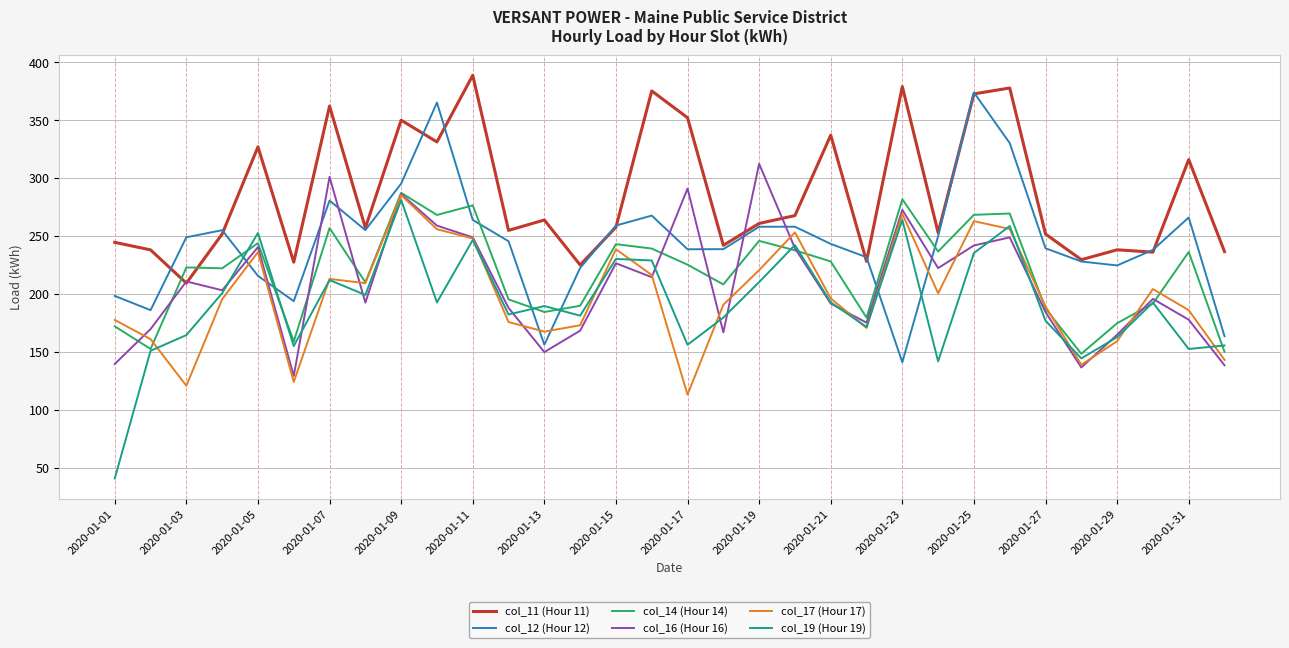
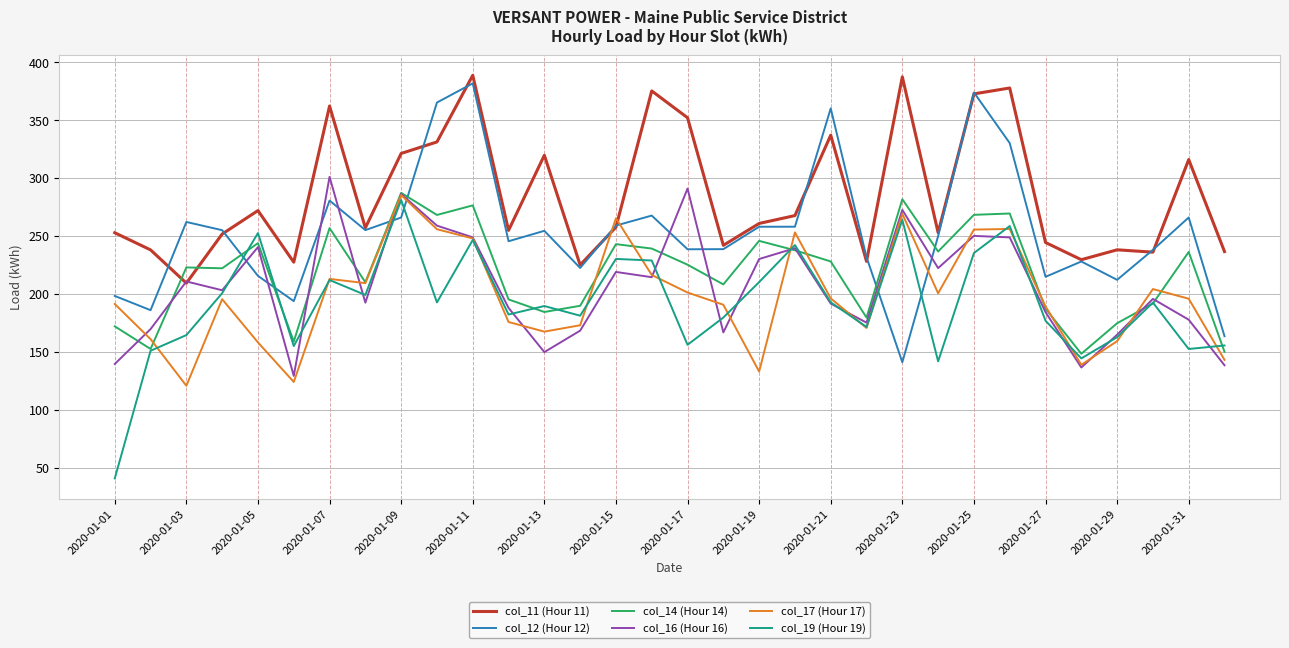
col_11 (Hour 11), 2020-01-01: 245 -> 253
col_17 (Hour 17), 2020-01-01: 178 -> 191
col_12 (Hour 12), 2020-01-03: 249 -> 262
col_11 (Hour 11), 2020-01-05: 327 -> 272
col_17 (Hour 17), 2020-01-05: 236 -> 158
col_11 (Hour 11), 2020-01-09: 350 -> 321
col_12 (Hour 12), 2020-01-09: 295 -> 266
col_12 (Hour 12), 2020-01-11: 264 -> 382
col_11 (Hour 11), 2020-01-13: 264 -> 320
col_12 (Hour 12), 2020-01-13: 156 -> 254
col_16 (Hour 16), 2020-01-15: 226 -> 219
col_17 (Hour 17), 2020-01-15: 239 -> 265
col_17 (Hour 17), 2020-01-17: 113 -> 201
col_16 (Hour 16), 2020-01-19: 312 -> 230
col_17 (Hour 17), 2020-01-19: 220 -> 133
col_12 (Hour 12), 2020-01-21: 243 -> 360
col_11 (Hour 11), 2020-01-23: 379 -> 387
col_16 (Hour 16), 2020-01-25: 242 -> 250
col_17 (Hour 17), 2020-01-25: 263 -> 256
col_11 (Hour 11), 2020-01-27: 252 -> 244
col_12 (Hour 12), 2020-01-27: 239 -> 215
col_12 (Hour 12), 2020-01-29: 225 -> 212
col_17 (Hour 17), 2020-01-31: 186 -> 196
